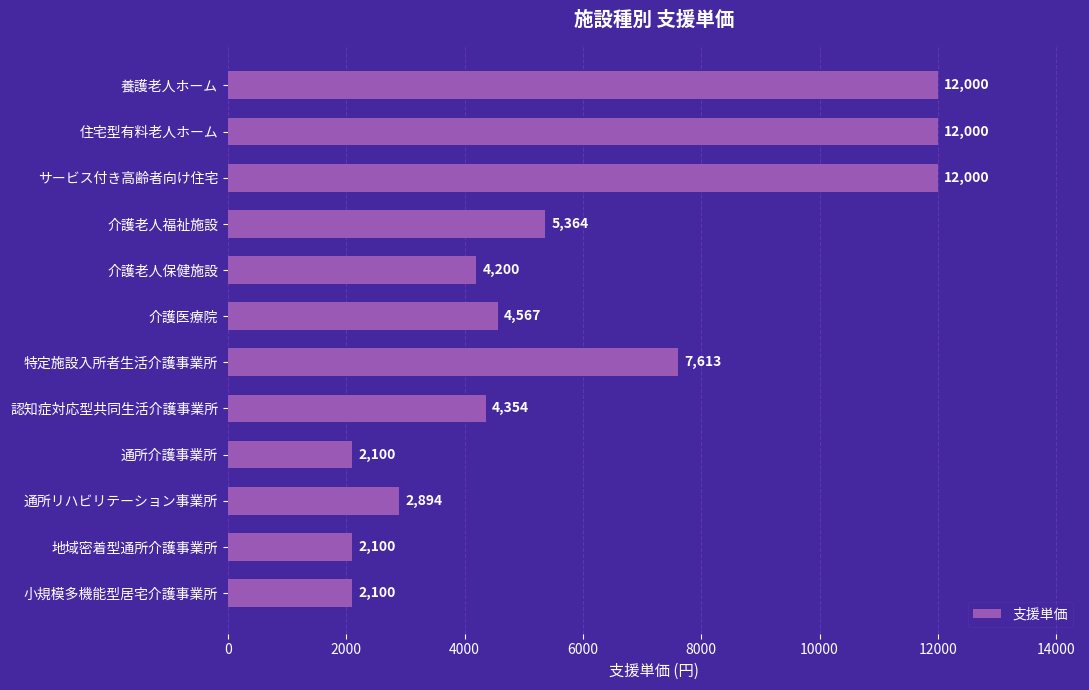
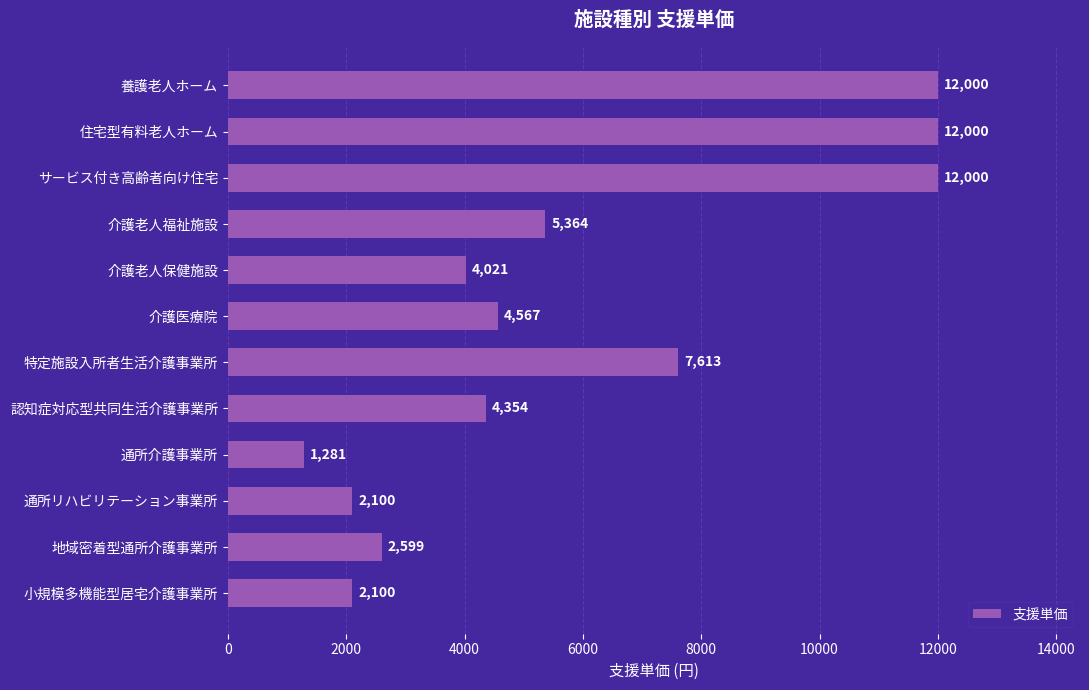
介護老人保健施設: 4,200 -> 4,021
通所介護事業所: 2,100 -> 1,281
通所リハビリテーション事業所: 2,894 -> 2,100
地域密着型通所介護事業所: 2,100 -> 2,599
